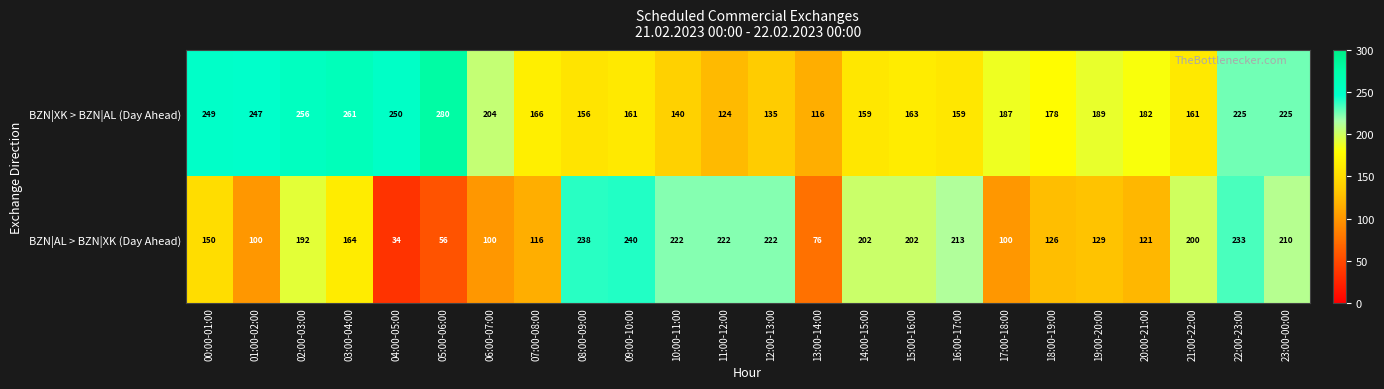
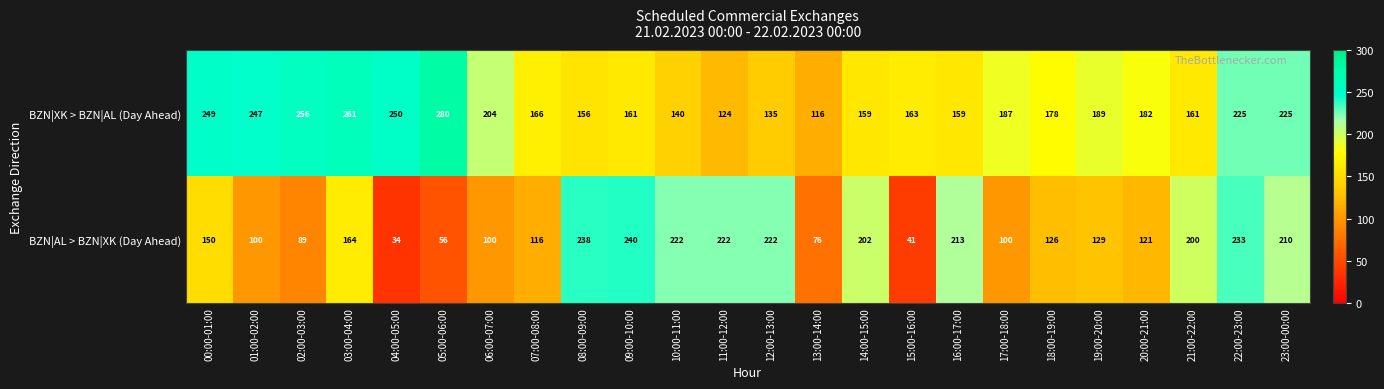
BZN|AL > BZN|XK (Day Ahead), 02:00-03:00: 192 -> 89
BZN|AL > BZN|XK (Day Ahead), 15:00-16:00: 202 -> 41
